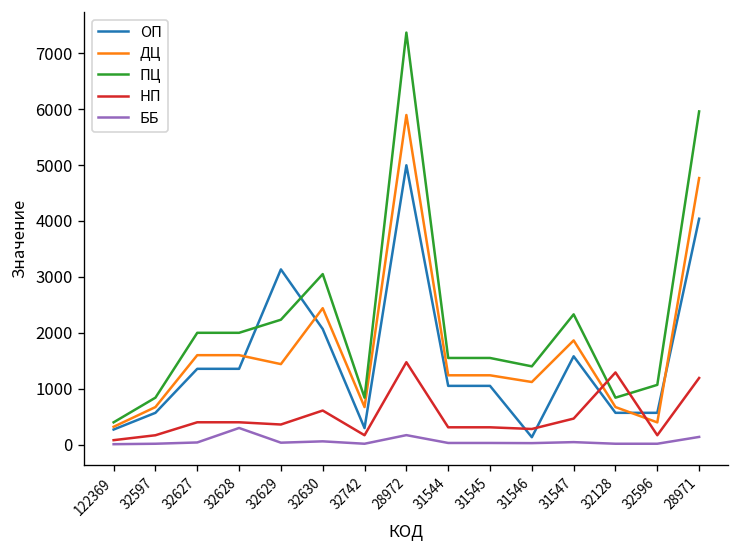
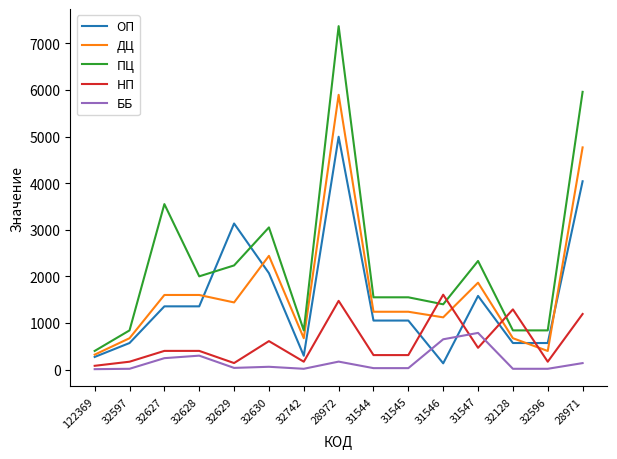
ПЦ, 32627: 2000 -> 3600
ББ, 32627: 0 -> 200
НП, 32629: 400 -> 100
НП, 31546: 300 -> 1600
ББ, 31546: 0 -> 600
ББ, 31547: 0 -> 800
ПЦ, 32596: 1100 -> 800
